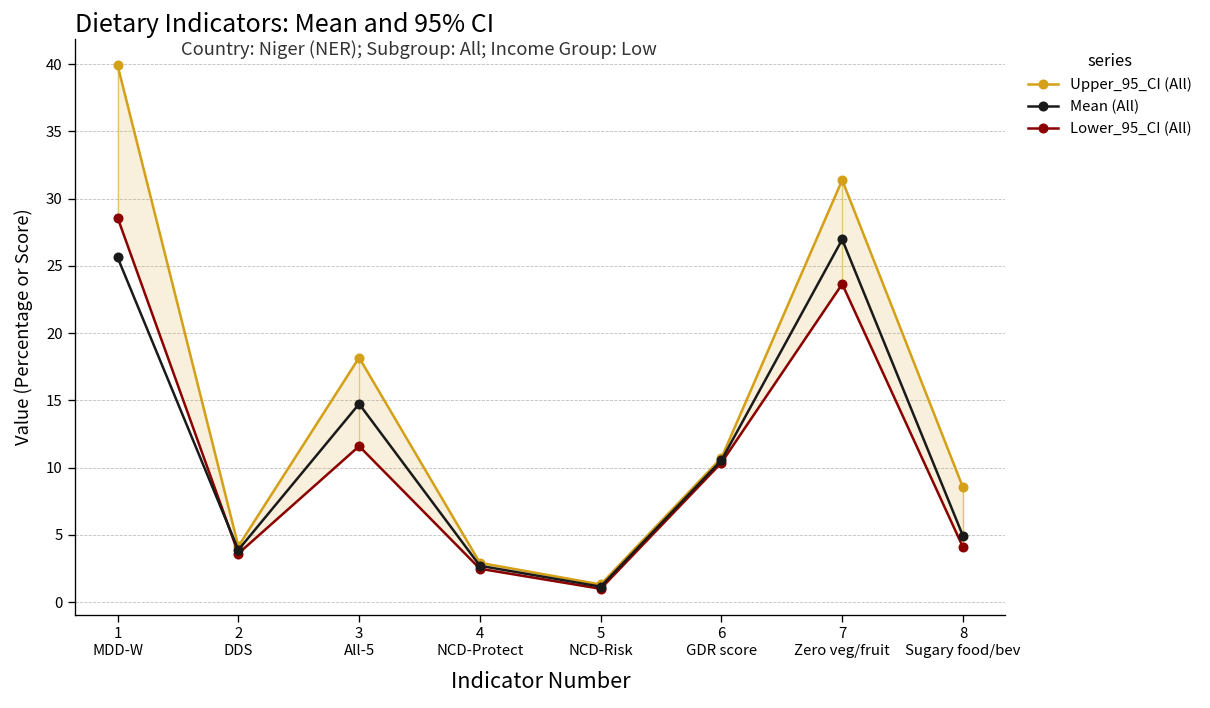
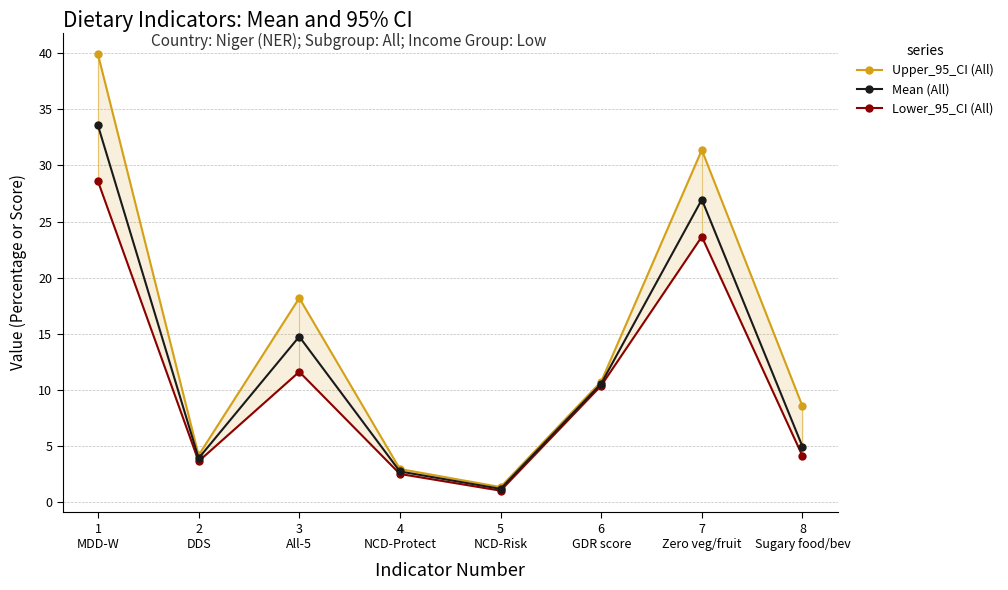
Mean (All), 1 MDD-W: 25.6 -> 33.6
